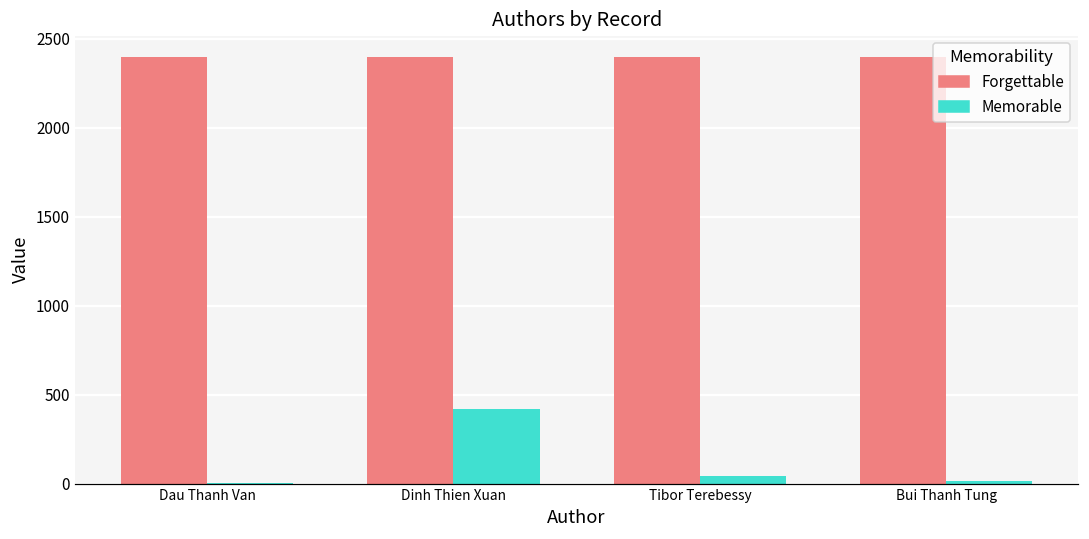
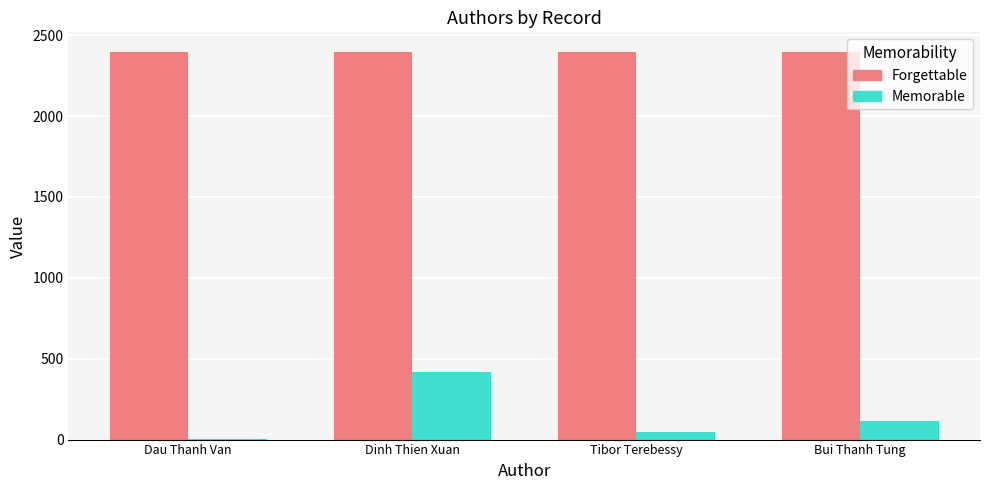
Memorable, Bui Thanh Tung: 10 -> 110
